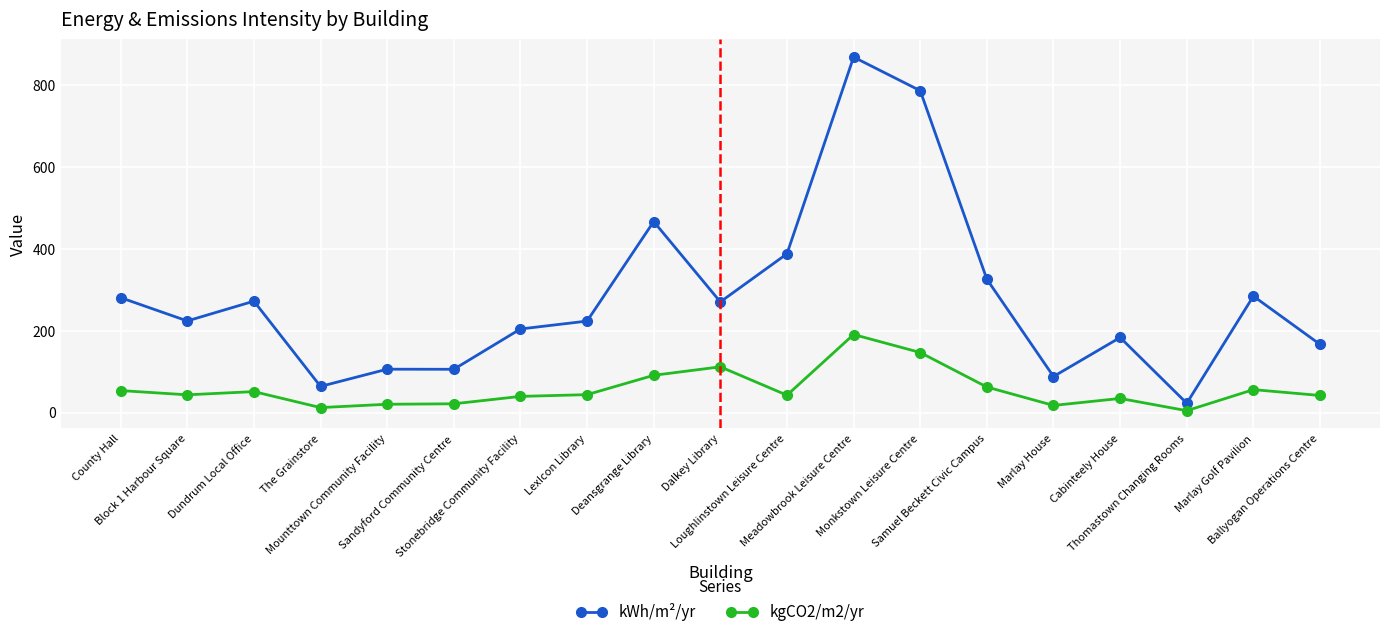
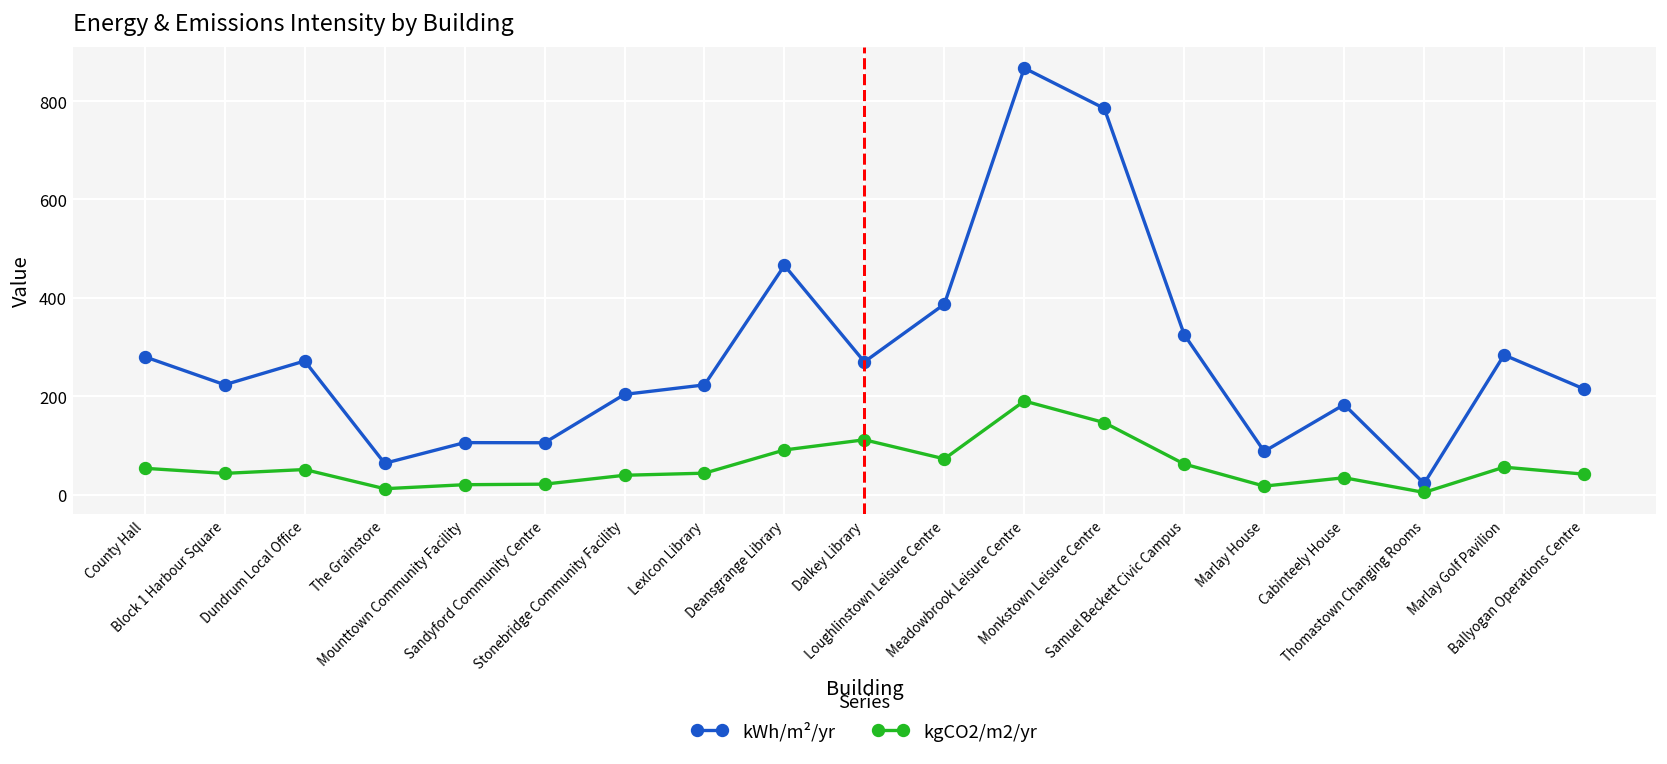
kgCO2/m2/yr, Loughlinstown Leisure Centre: 40 -> 70
kWh/m²/yr, Ballyogan Operations Centre: 170 -> 210
